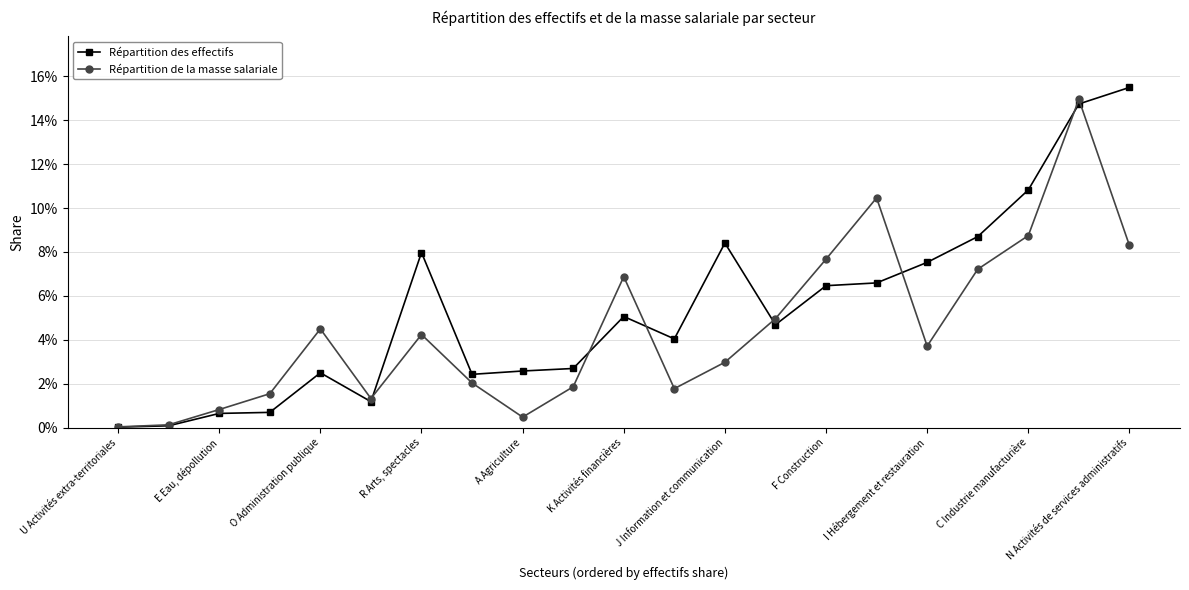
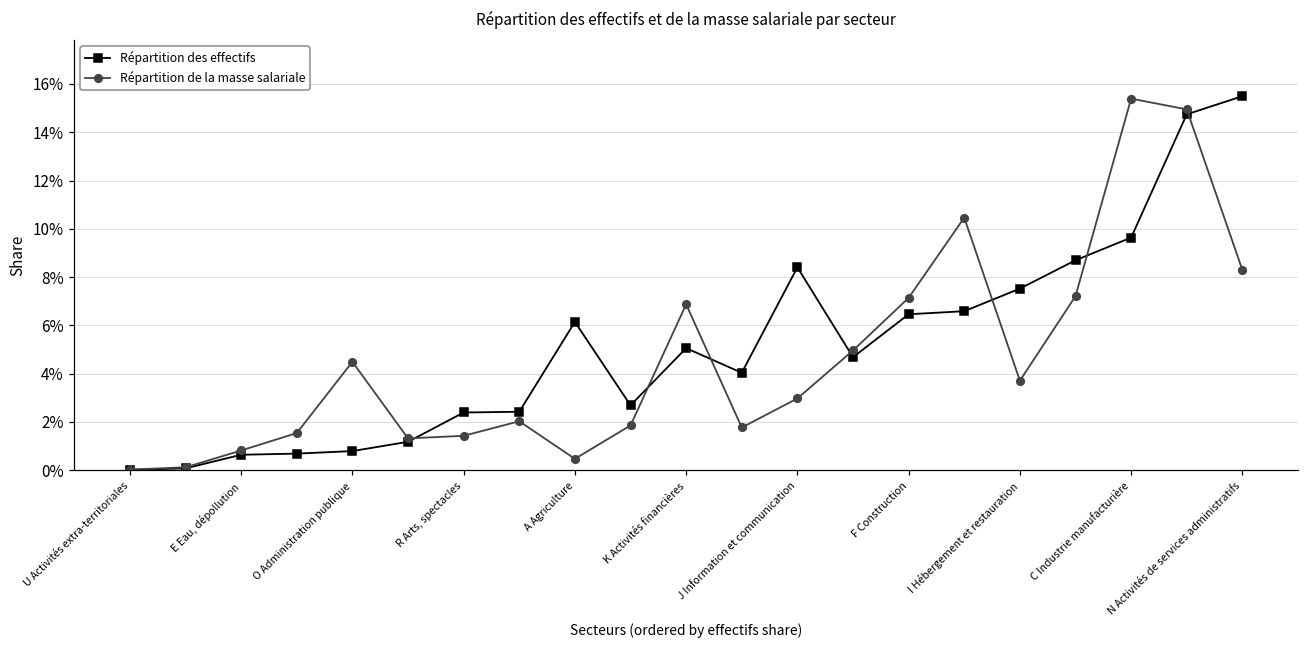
Répartition des effectifs, O Administration publique: 2.5% -> 0.8%
Répartition des effectifs, R Arts, spectacles: 8.0% -> 2.4%
Répartition de la masse salariale, R Arts, spectacles: 4.2% -> 1.4%
Répartition des effectifs, A Agriculture: 2.6% -> 6.1%
Répartition de la masse salariale, F Construction: 7.7% -> 7.1%
Répartition des effectifs, C Industrie manufacturière: 10.8% -> 9.6%
Répartition de la masse salariale, C Industrie manufacturière: 8.7% -> 15.4%
